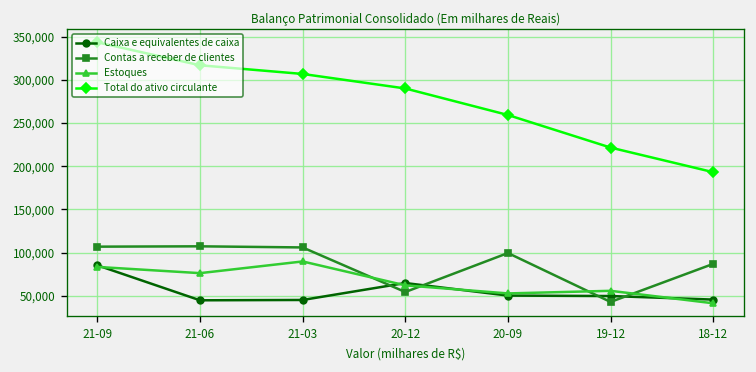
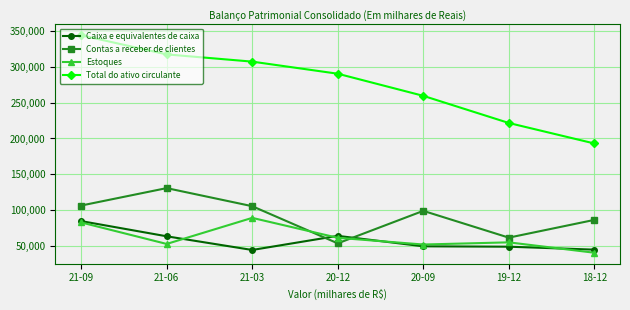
Caixa e equivalentes de caixa, 21-06: 40,000 -> 60,000
Contas a receber de clientes, 21-06: 110,000 -> 130,000
Estoques, 21-06: 80,000 -> 50,000
Contas a receber de clientes, 19-12: 40,000 -> 60,000
